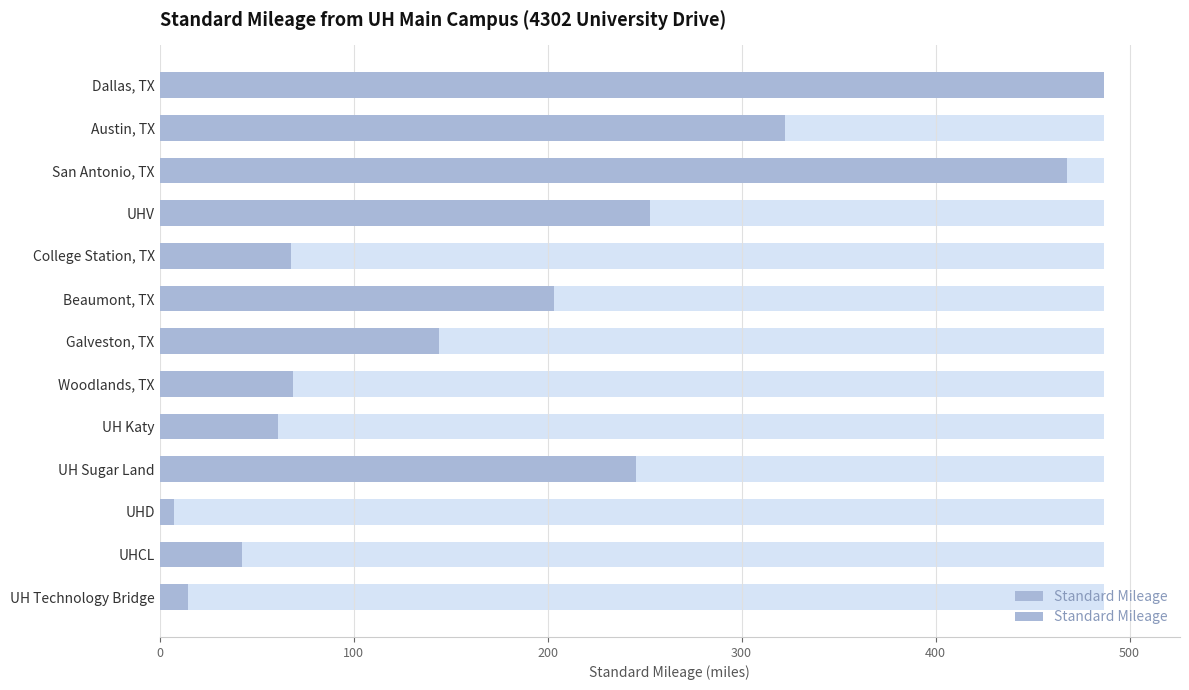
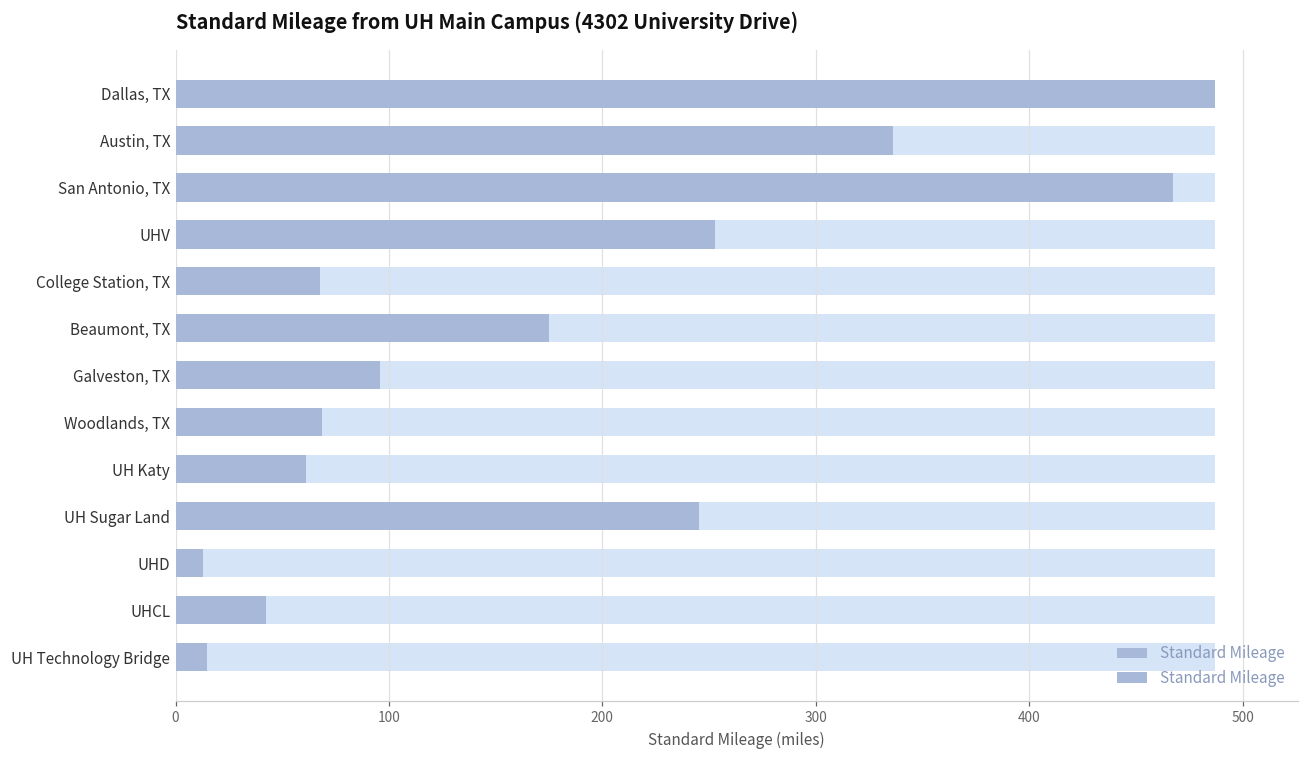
Standard Mileage, Austin, TX: 322 -> 336
Standard Mileage, Beaumont, TX: 203 -> 175
Standard Mileage, Galveston, TX: 144 -> 96
Standard Mileage, UHD: 7 -> 13
